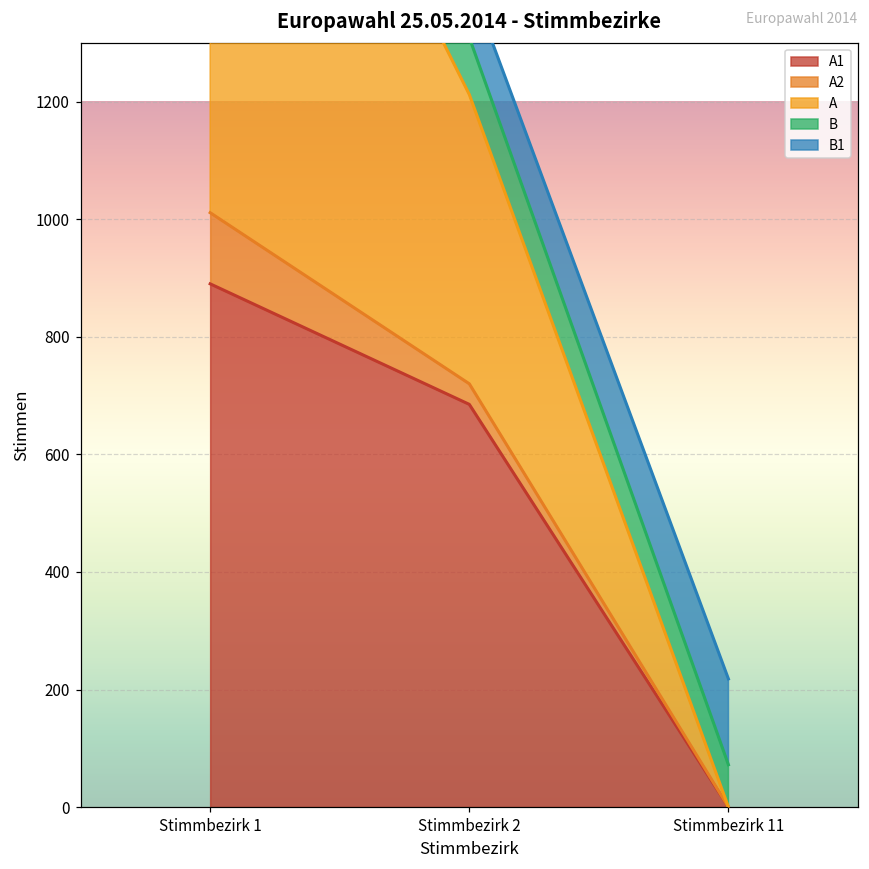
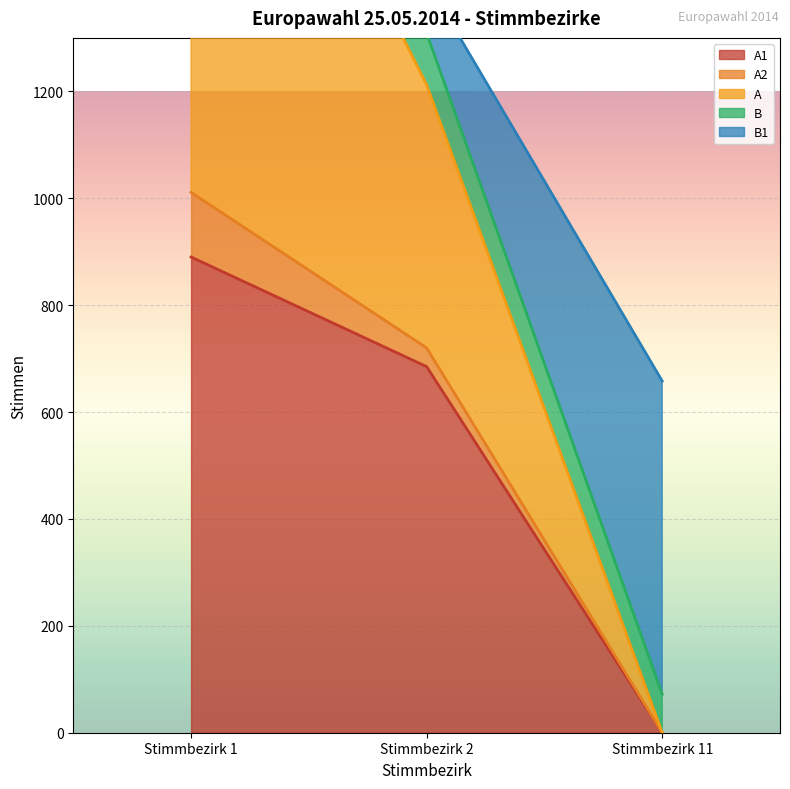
B1, Stimmbezirk 11: 150 -> 590
